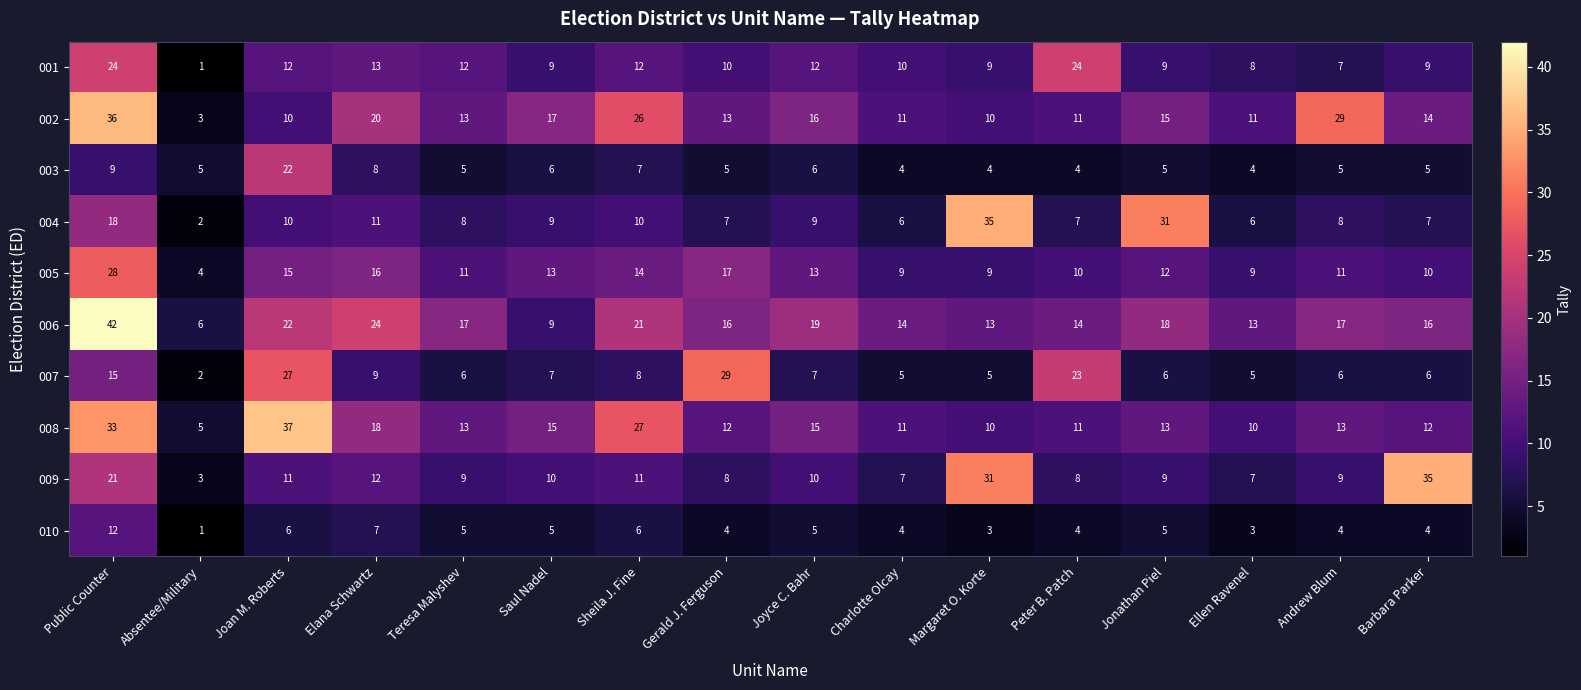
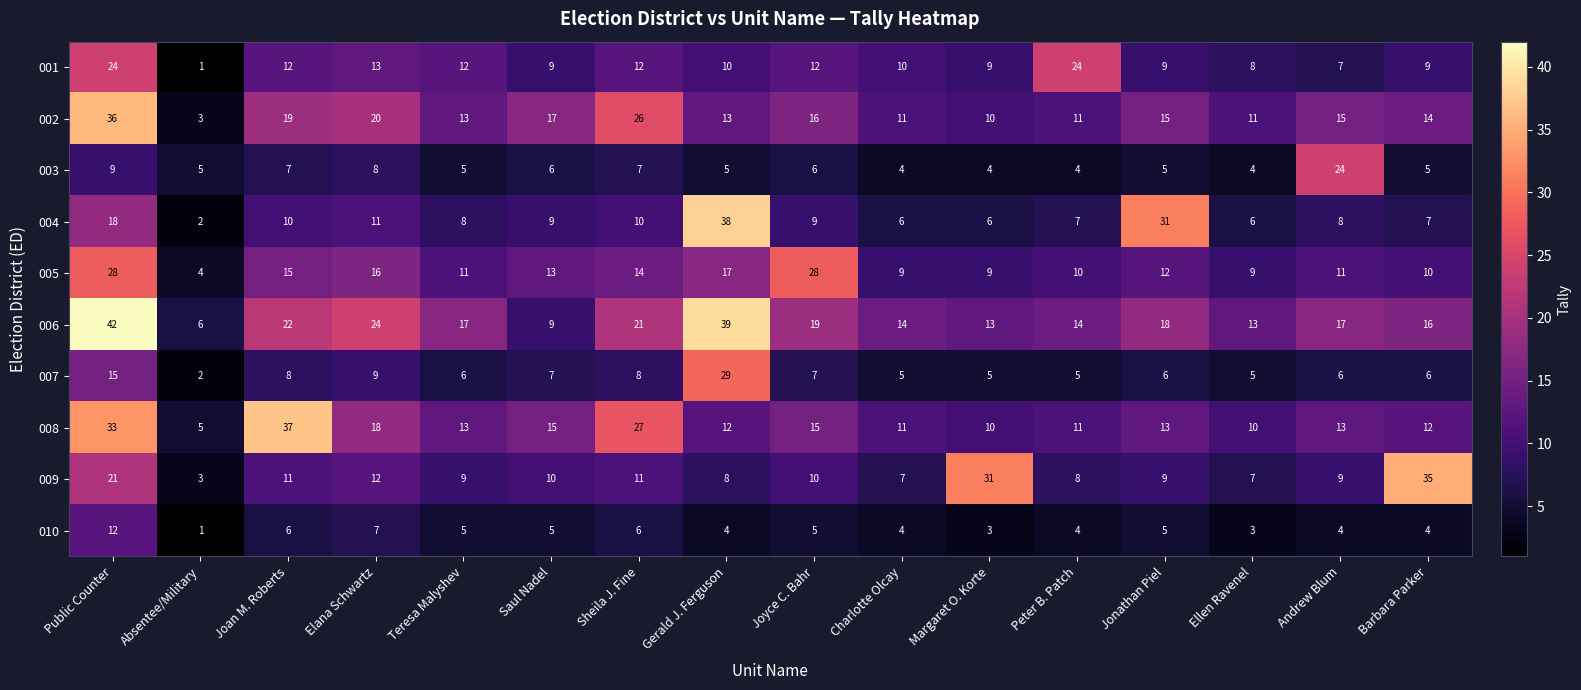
002, Joan M. Roberts: 10 -> 19
002, Andrew Blum: 29 -> 15
003, Joan M. Roberts: 22 -> 7
003, Andrew Blum: 5 -> 24
004, Gerald J. Ferguson: 7 -> 38
004, Margaret O. Korte: 35 -> 6
005, Joyce C. Bahr: 13 -> 28
006, Gerald J. Ferguson: 16 -> 39
007, Joan M. Roberts: 27 -> 8
007, Peter B. Patch: 23 -> 5
